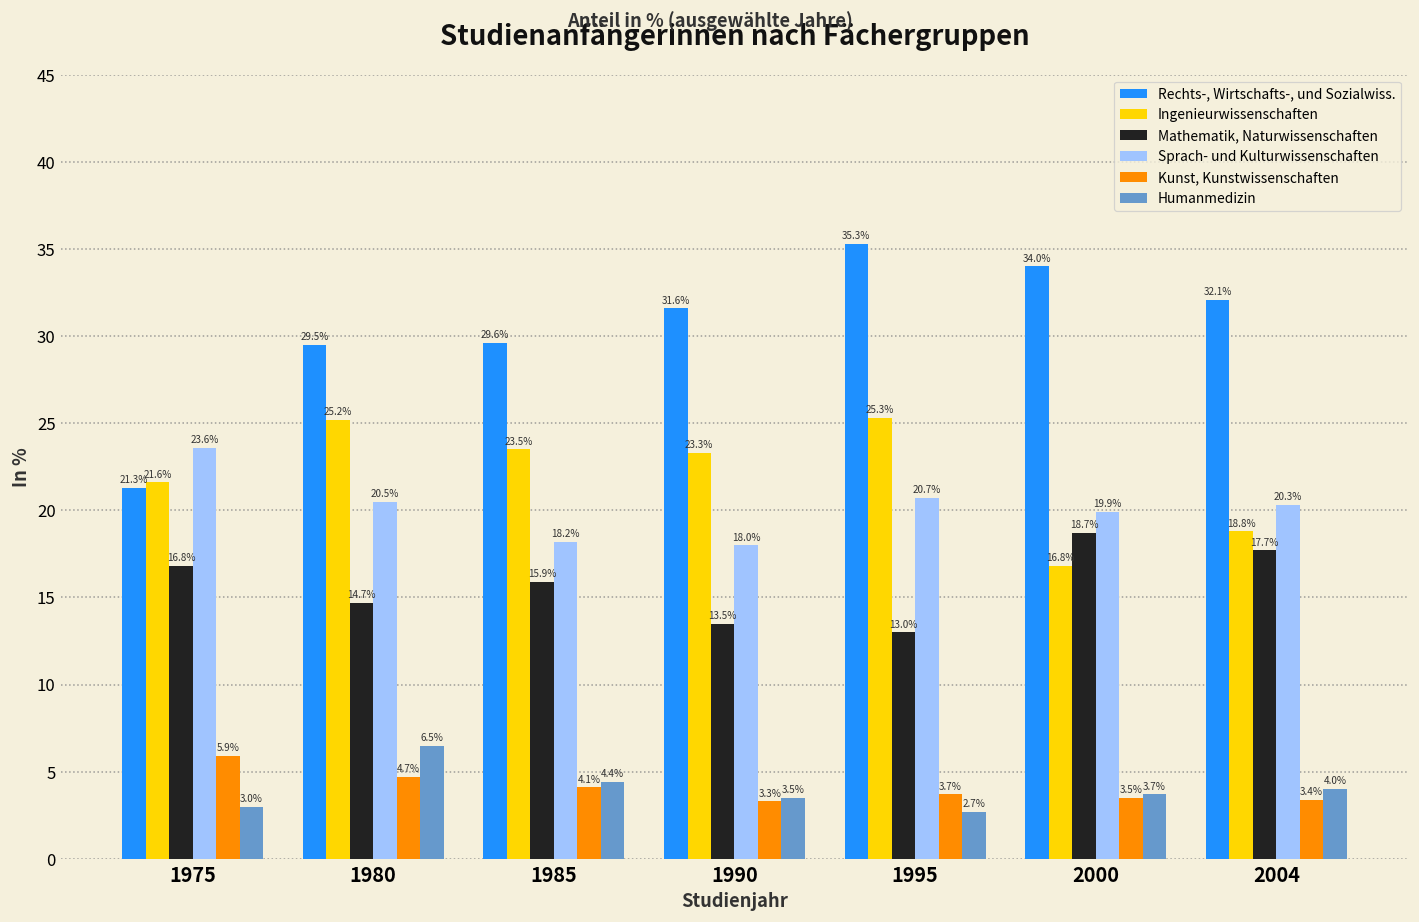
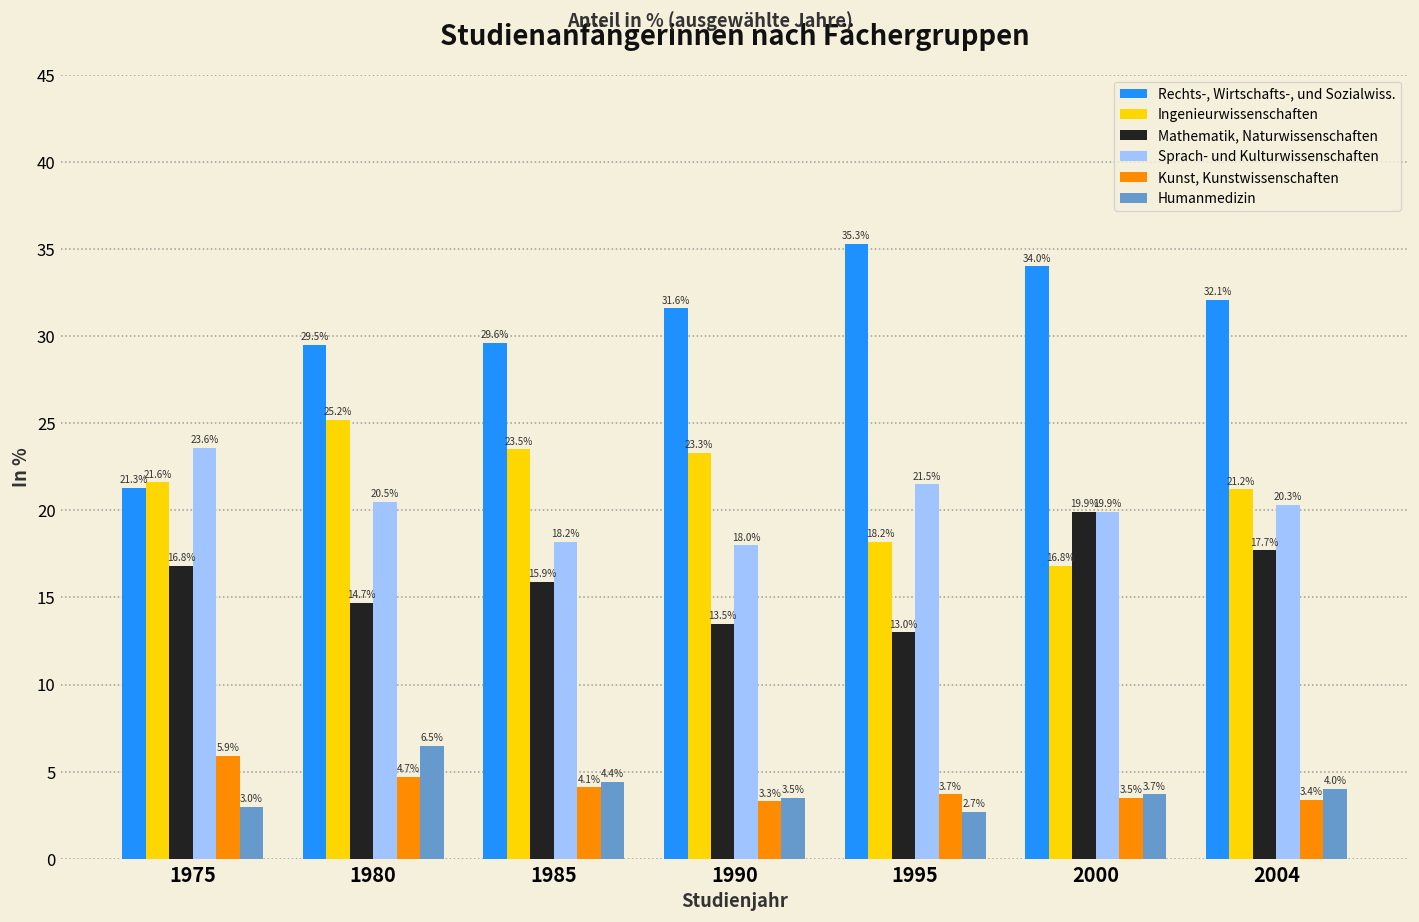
Ingenieurwissenschaften, 1995: 25.3% -> 18.2%
Sprach- und Kulturwissenschaften, 1995: 20.7% -> 21.5%
Mathematik, Naturwissenschaften, 2000: 18.7% -> 19.9%
Ingenieurwissenschaften, 2004: 18.8% -> 21.2%
